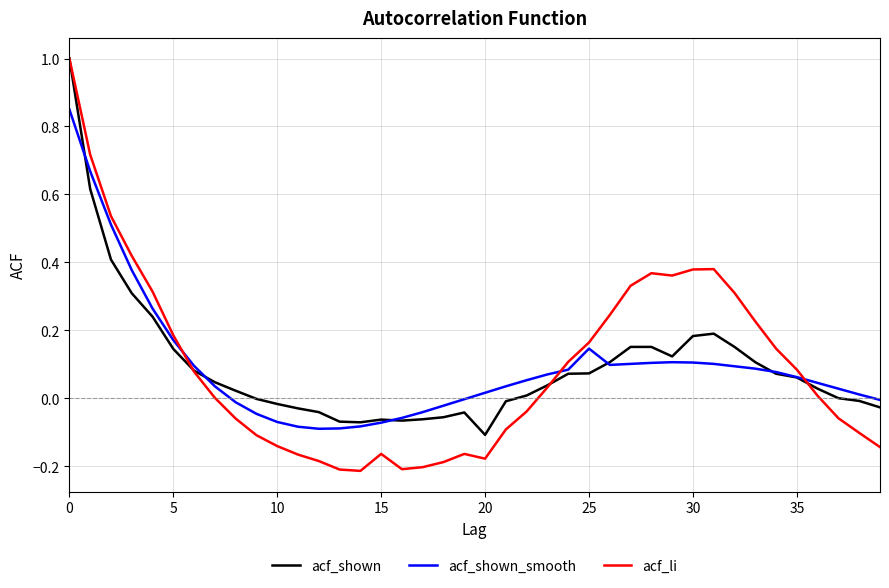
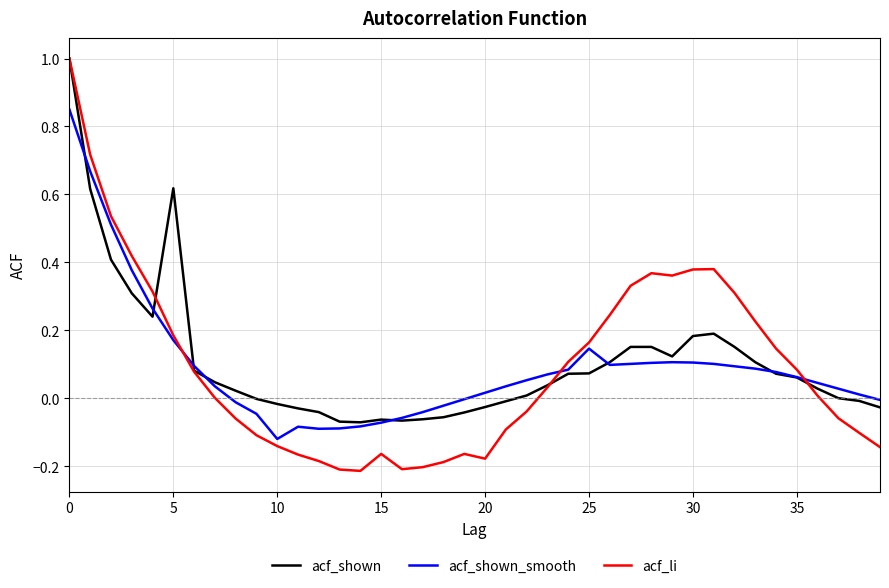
acf_shown, 5: 0.15 -> 0.62
acf_shown_smooth, 10: -0.07 -> -0.12
acf_shown, 20: -0.11 -> -0.03
